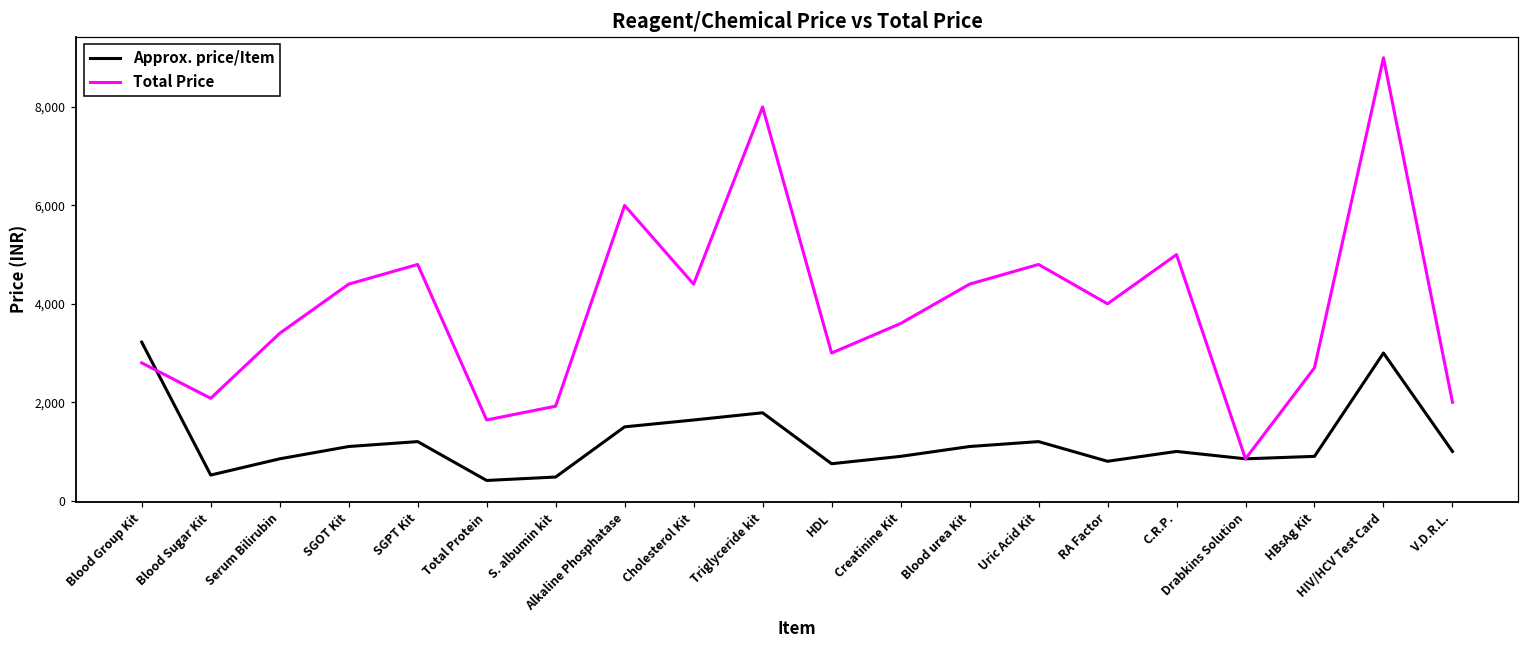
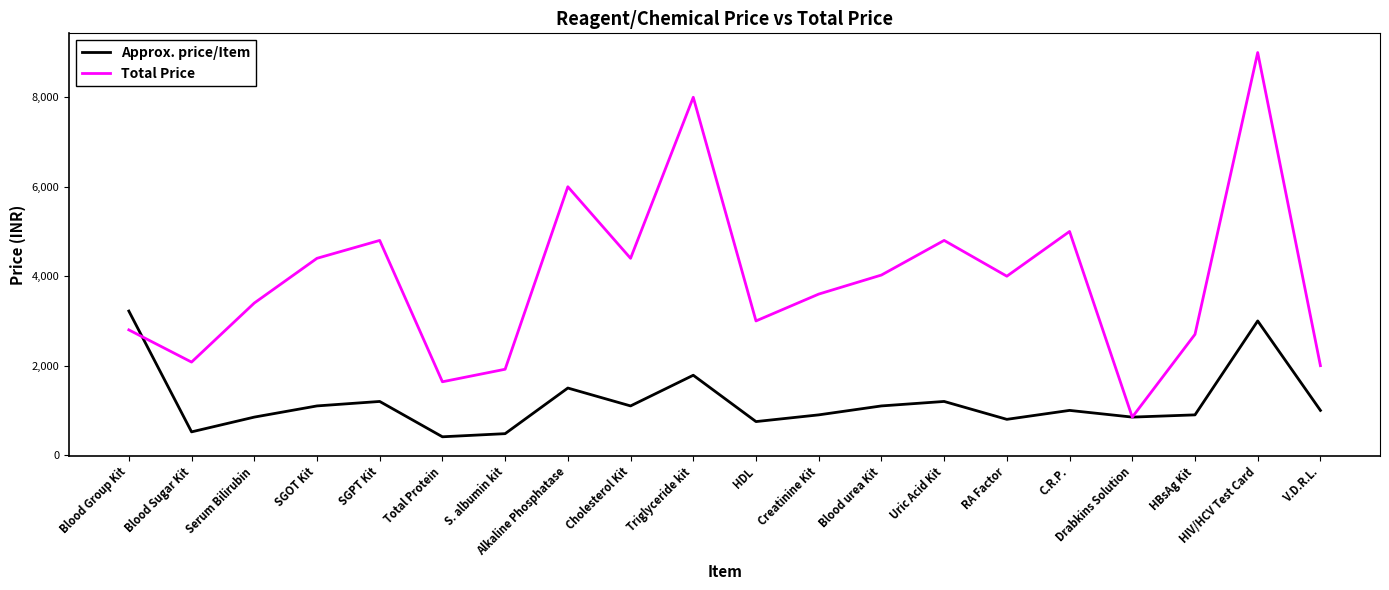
Approx. price/Item, Cholesterol Kit: 1,600 -> 1,100
Total Price, Blood urea Kit: 4,400 -> 4,000
